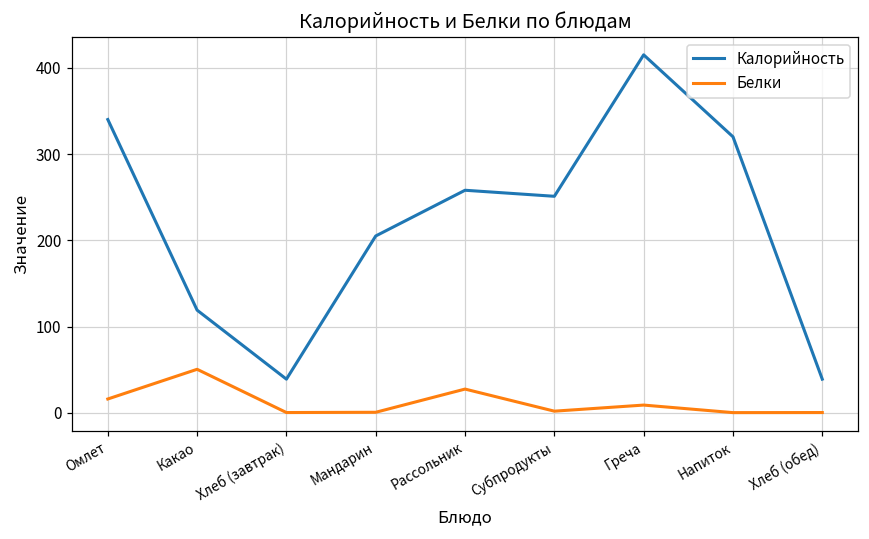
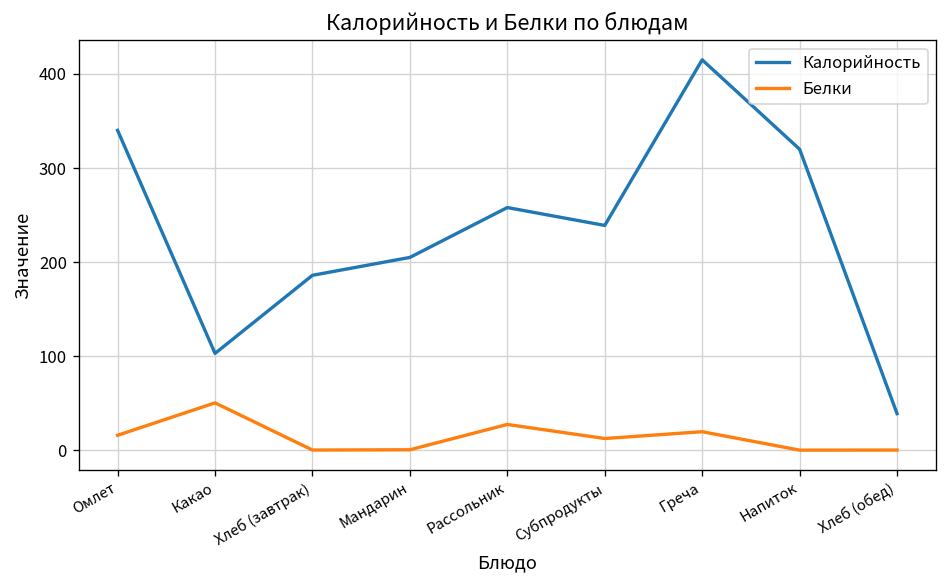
Калорийность, Какао: 120 -> 100
Калорийность, Хлеб (завтрак): 40 -> 190
Калорийность, Субпродукты: 250 -> 240
Белки, Субпродукты: 0 -> 10
Белки, Греча: 10 -> 20
